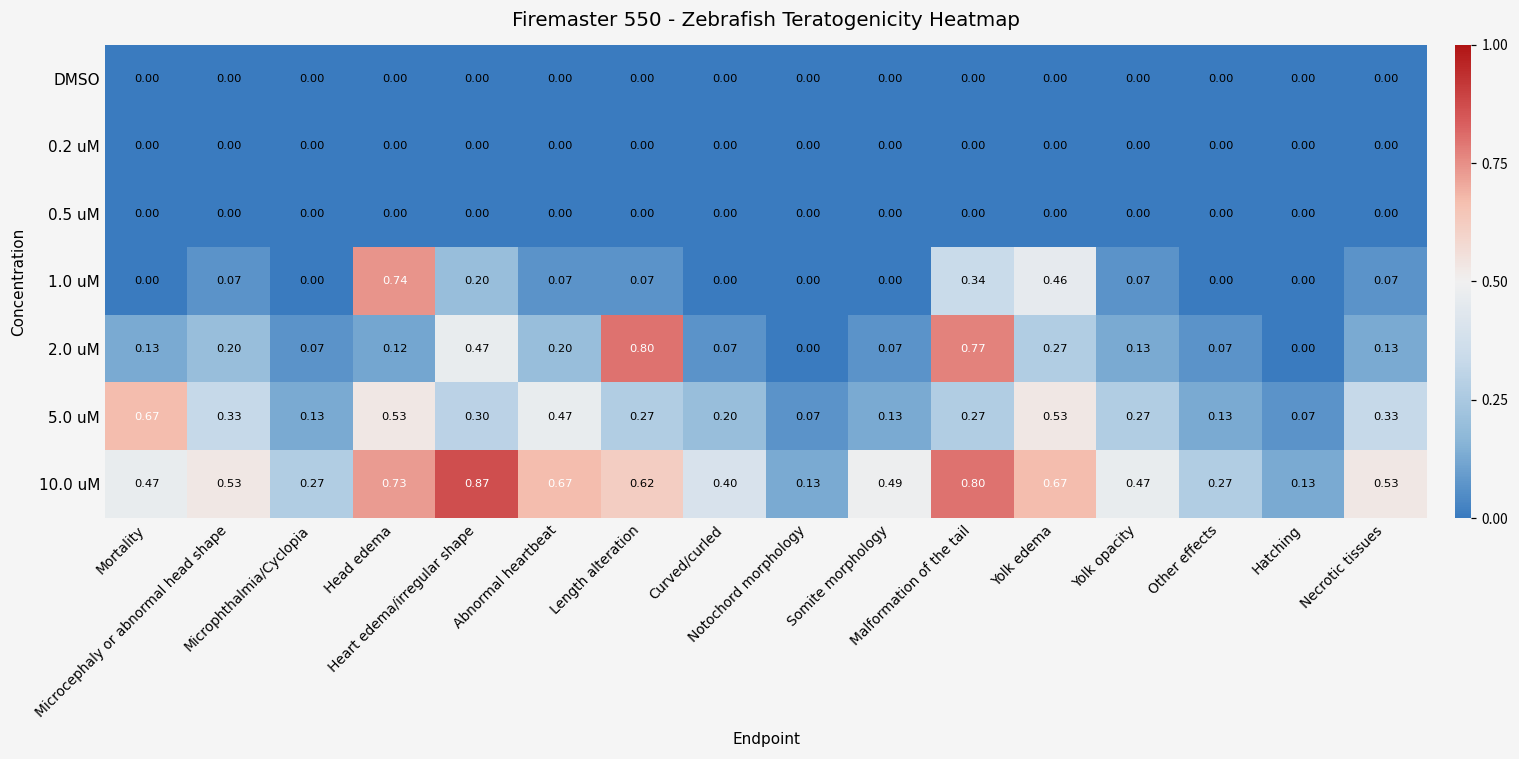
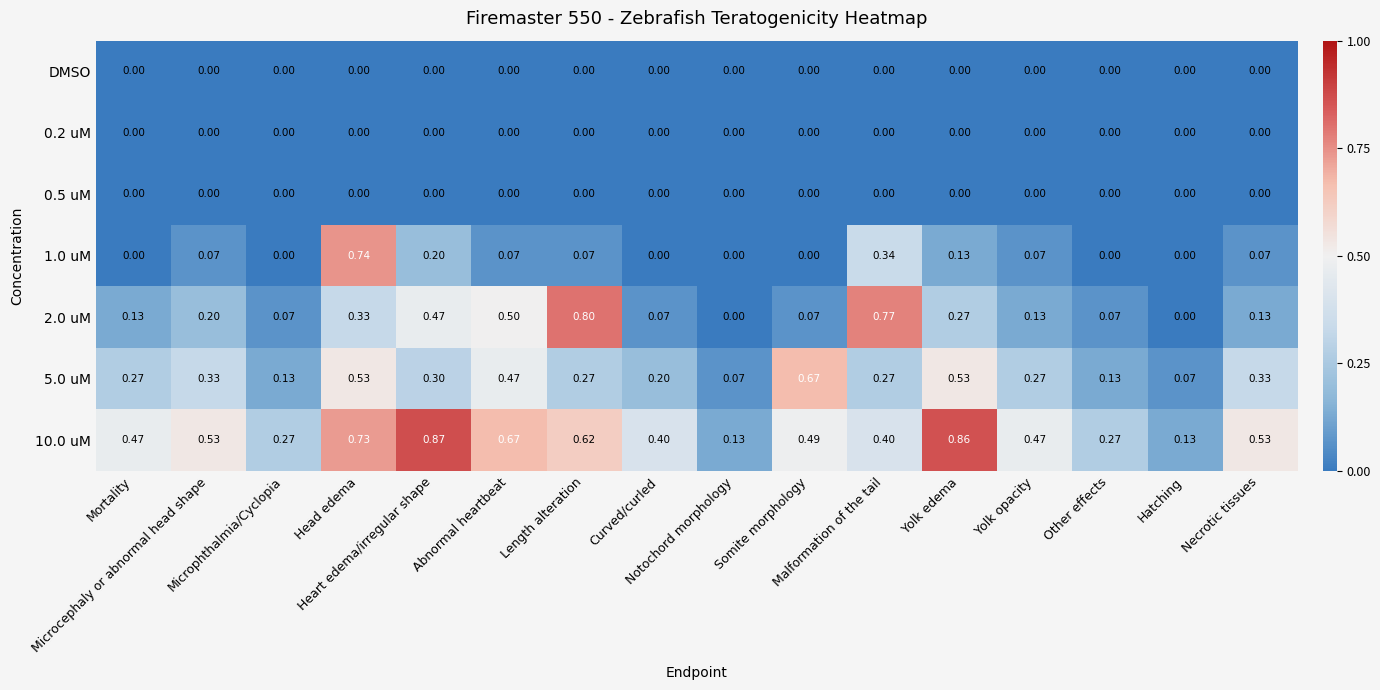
1.0 uM, Yolk edema: 0.46 -> 0.13
2.0 uM, Head edema: 0.12 -> 0.33
2.0 uM, Abnormal heartbeat: 0.20 -> 0.50
5.0 uM, Mortality: 0.67 -> 0.27
5.0 uM, Somite morphology: 0.13 -> 0.67
10.0 uM, Malformation of the tail: 0.80 -> 0.40
10.0 uM, Yolk edema: 0.67 -> 0.86
